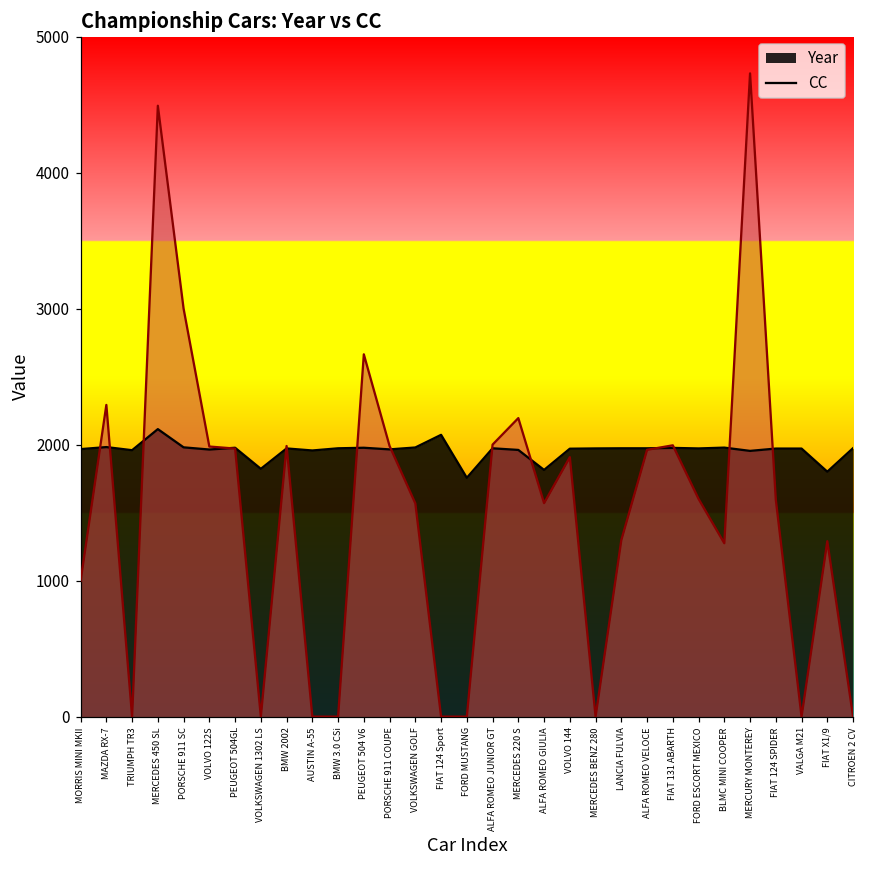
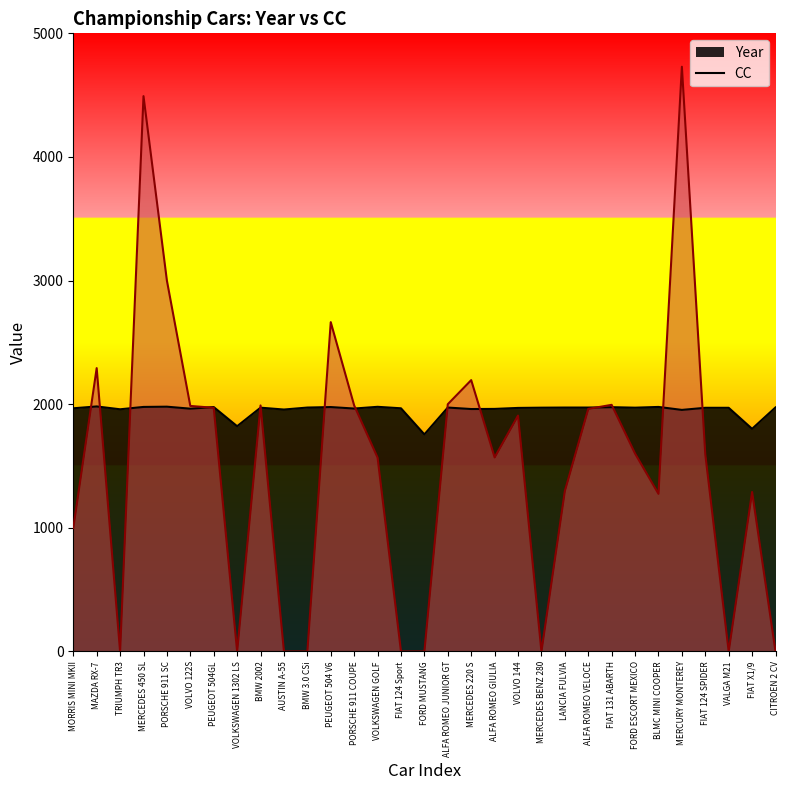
Year, MERCEDES 450 SL: 2110 -> 1980
Year, FIAT 124 Sport: 2070 -> 1970
Year, ALFA ROMEO GIULIA: 1810 -> 1960
